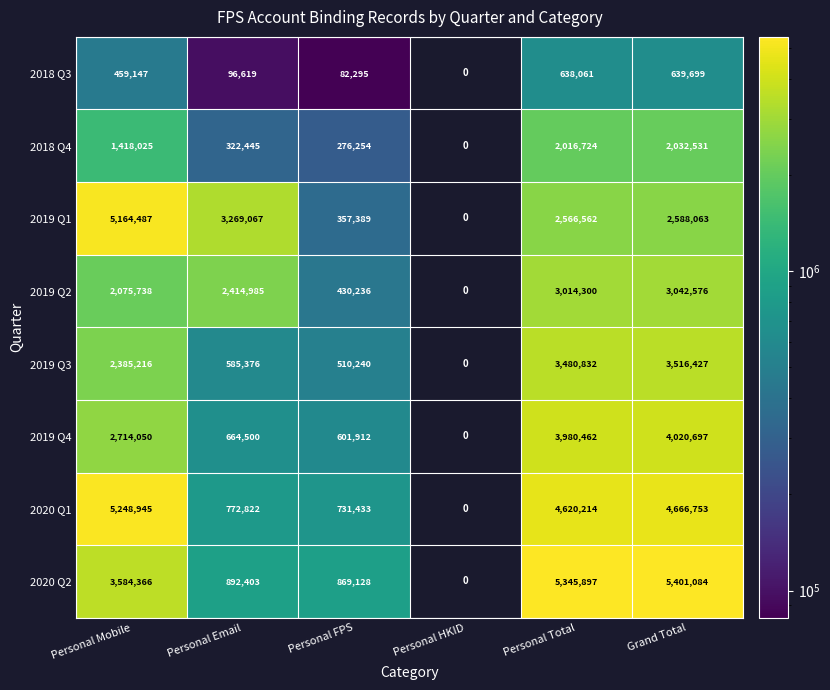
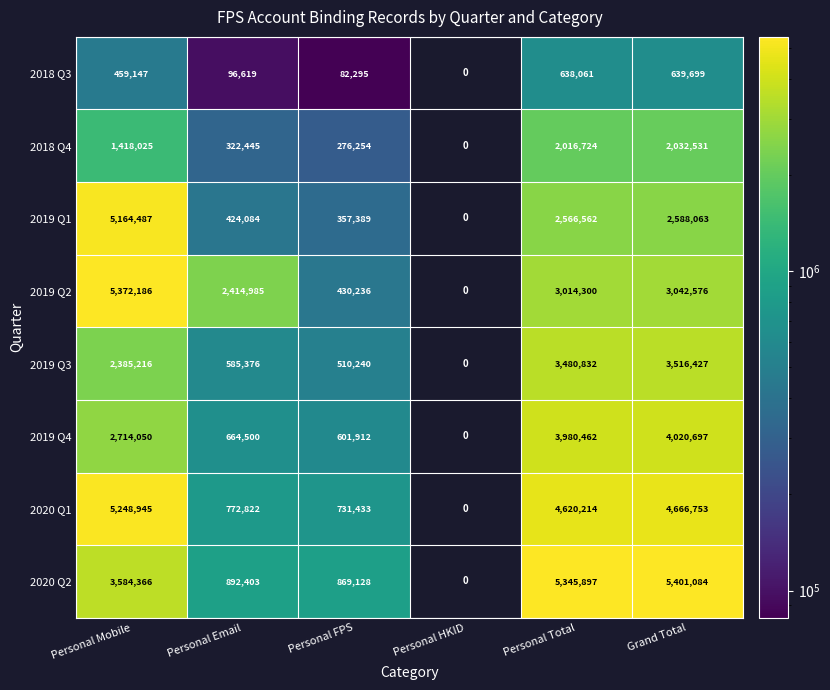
2019 Q1, Personal Email: 3,269,067 -> 424,084
2019 Q2, Personal Mobile: 2,075,738 -> 5,372,186
